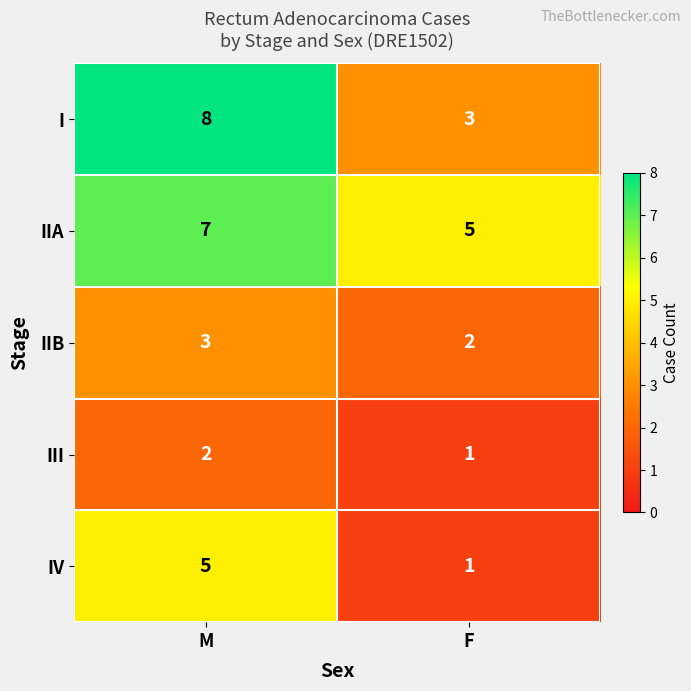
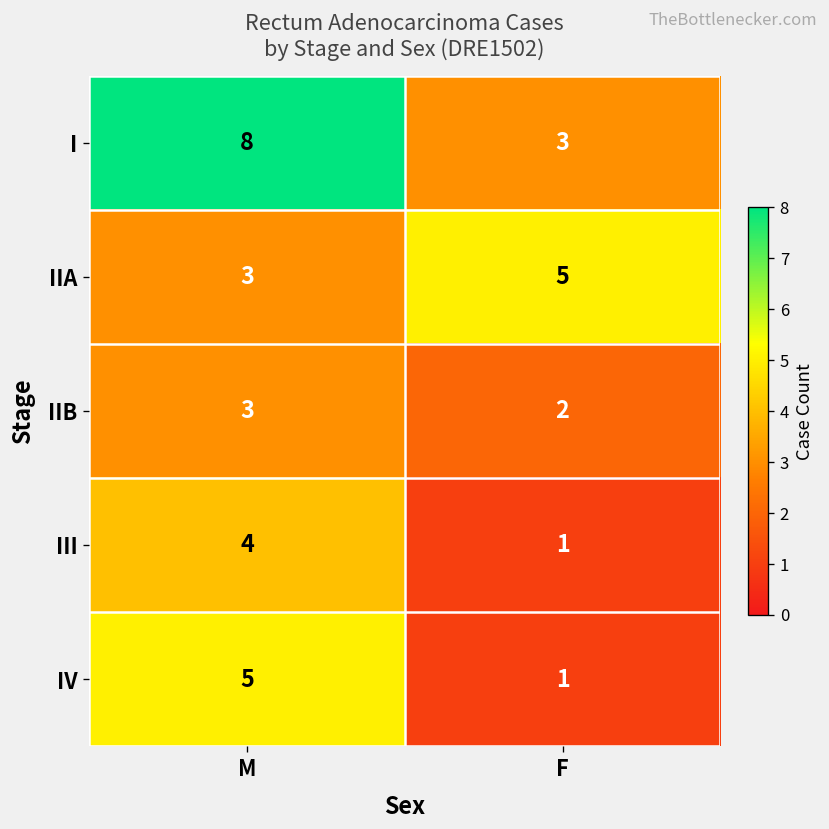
IIA, M: 7 -> 3
III, M: 2 -> 4
